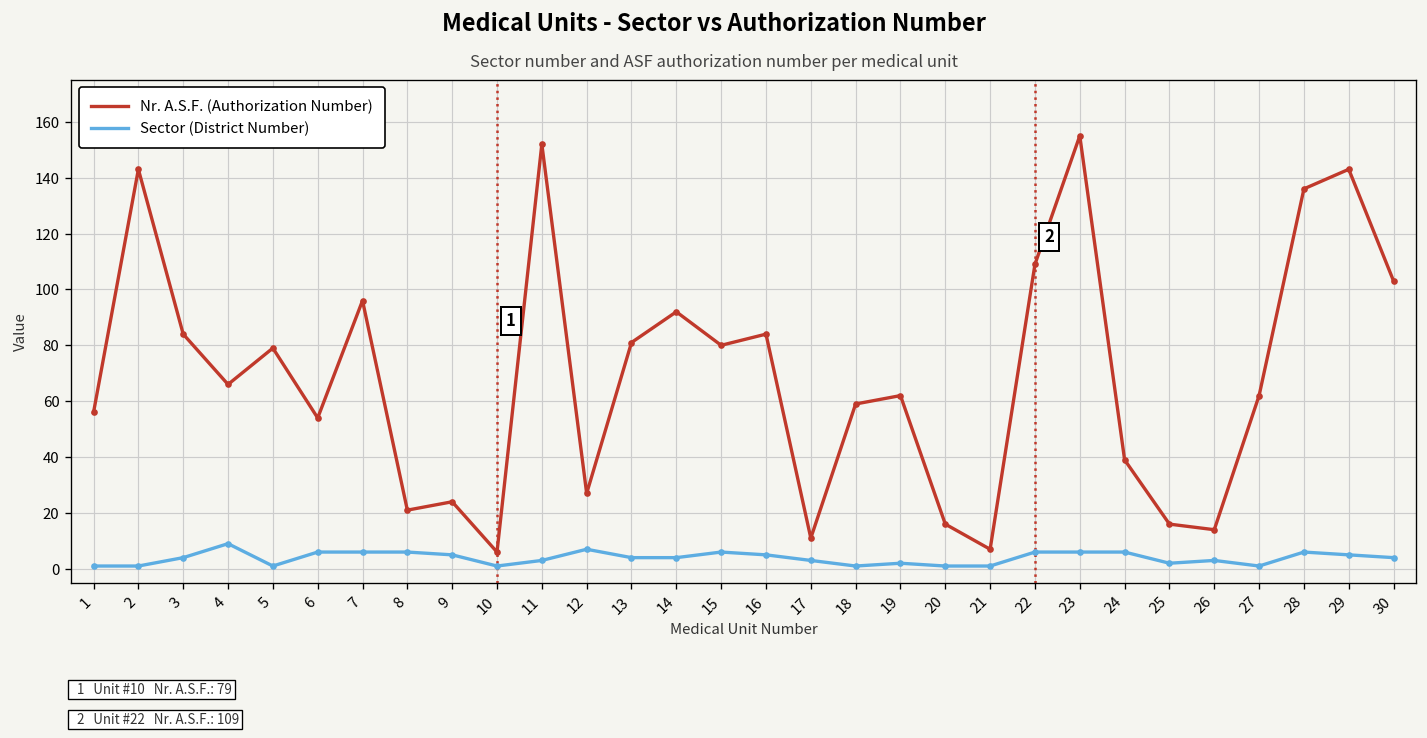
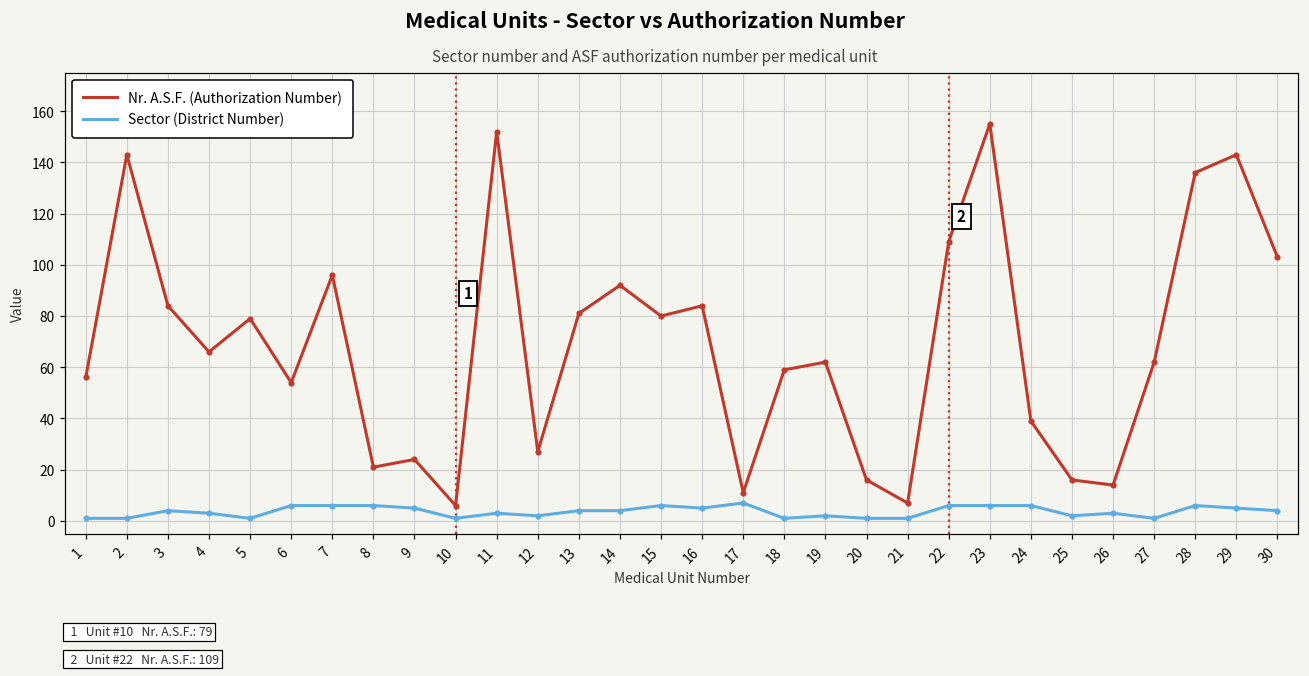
Sector (District Number), 4: 9 -> 3
Sector (District Number), 12: 7 -> 2
Sector (District Number), 17: 3 -> 7
